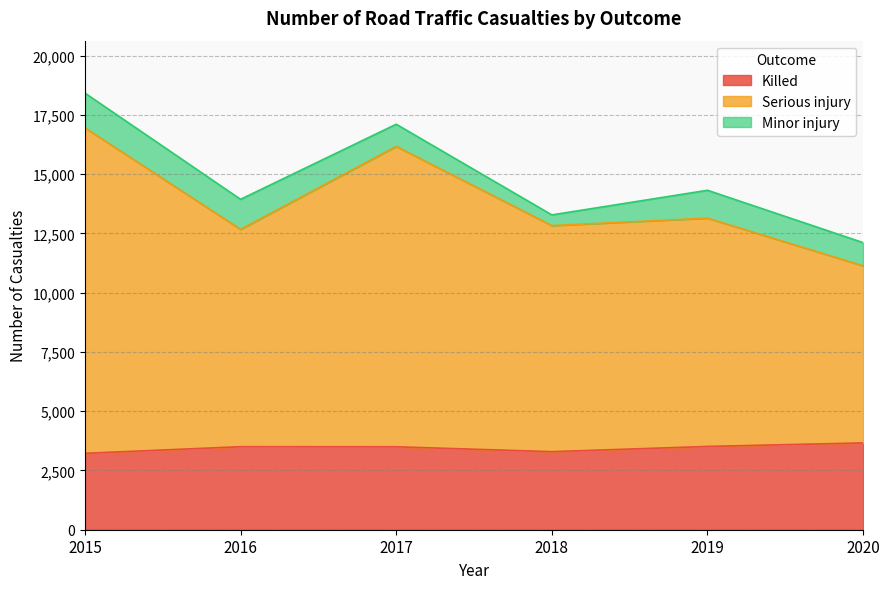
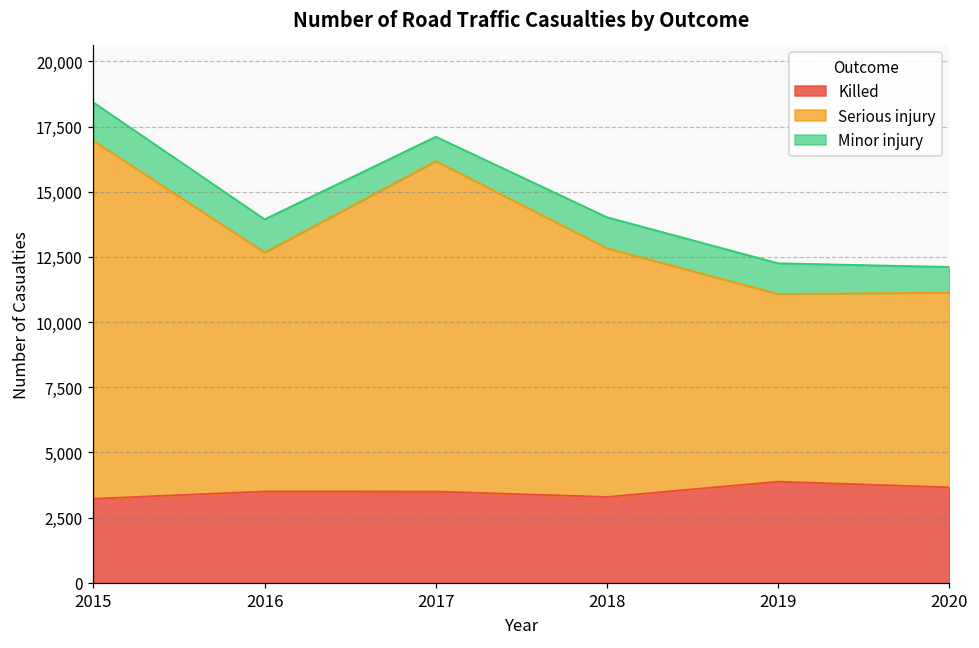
Minor injury, 2018: 500 -> 1,200
Killed, 2019: 3,500 -> 3,900
Serious injury, 2019: 9,600 -> 7,200
